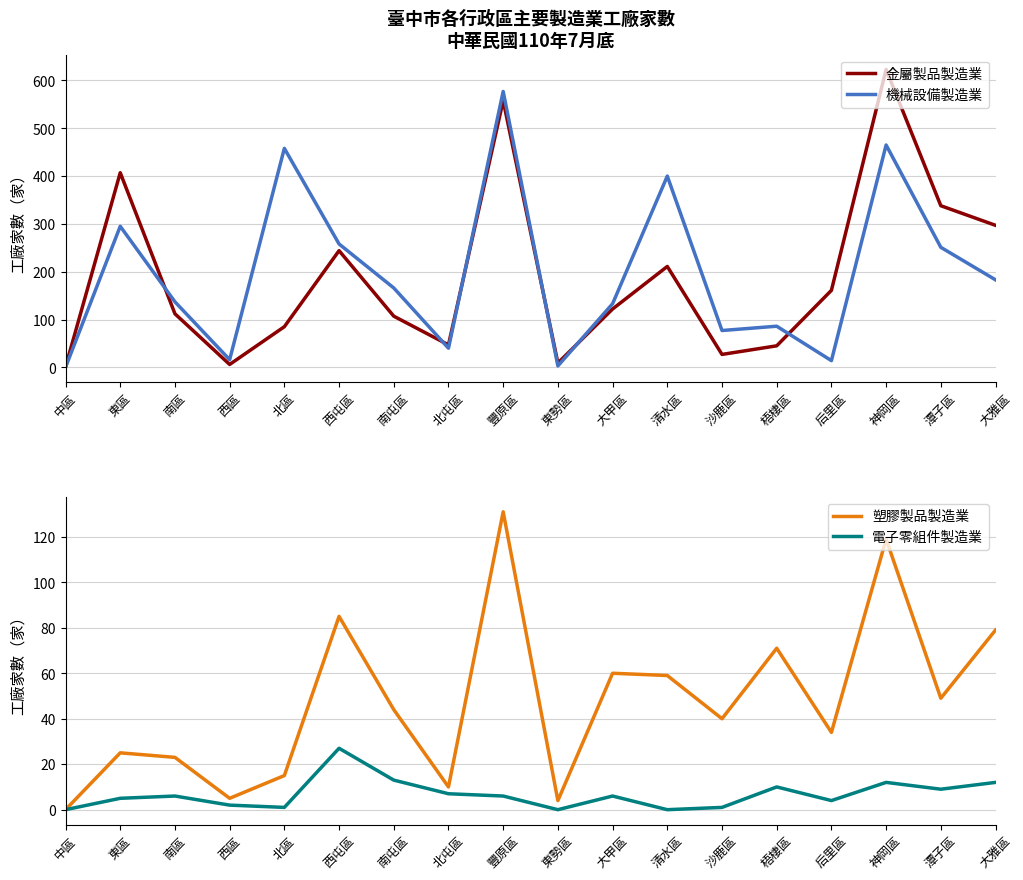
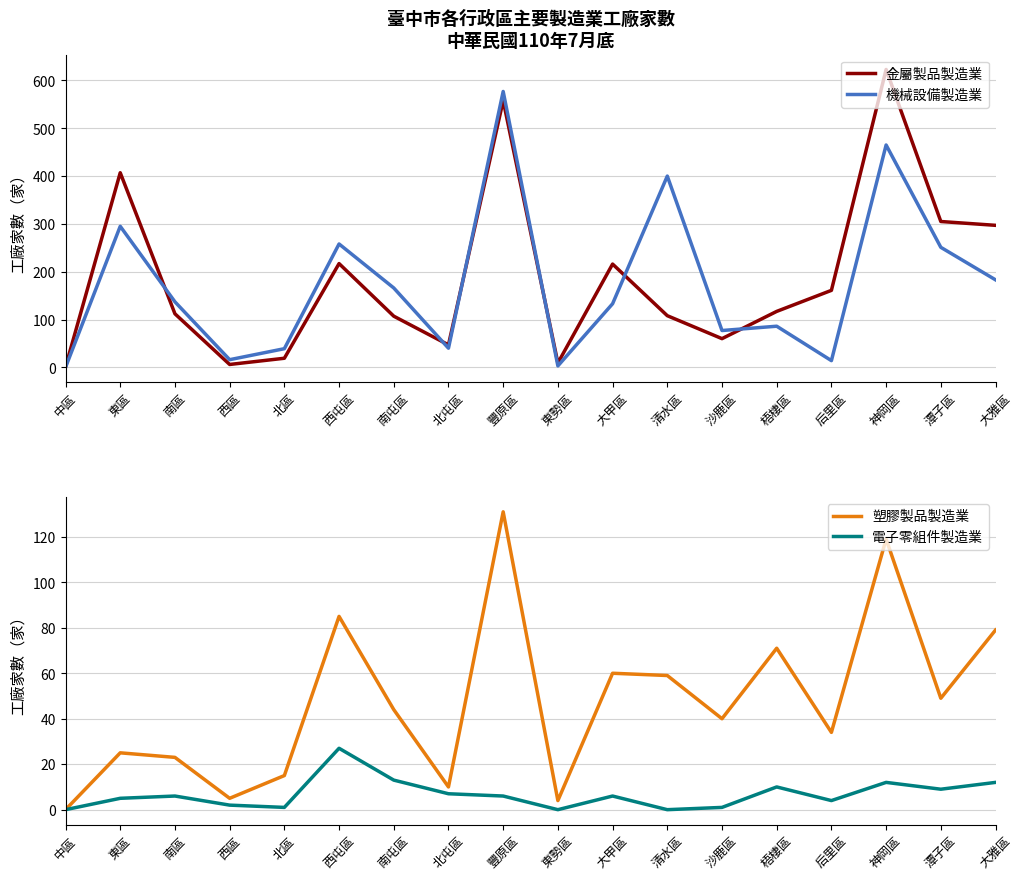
臺中市各行政區主要製造業工廠家數 中華民國110年7月底, 金屬製品製造業, 北區: 90 -> 20
臺中市各行政區主要製造業工廠家數 中華民國110年7月底, 機械設備製造業, 北區: 460 -> 40
臺中市各行政區主要製造業工廠家數 中華民國110年7月底, 金屬製品製造業, 西屯區: 240 -> 220
臺中市各行政區主要製造業工廠家數 中華民國110年7月底, 金屬製品製造業, 大甲區: 120 -> 220
臺中市各行政區主要製造業工廠家數 中華民國110年7月底, 金屬製品製造業, 清水區: 210 -> 110
臺中市各行政區主要製造業工廠家數 中華民國110年7月底, 金屬製品製造業, 沙鹿區: 30 -> 60
臺中市各行政區主要製造業工廠家數 中華民國110年7月底, 金屬製品製造業, 梧棲區: 50 -> 120
臺中市各行政區主要製造業工廠家數 中華民國110年7月底, 金屬製品製造業, 潭子區: 340 -> 310
